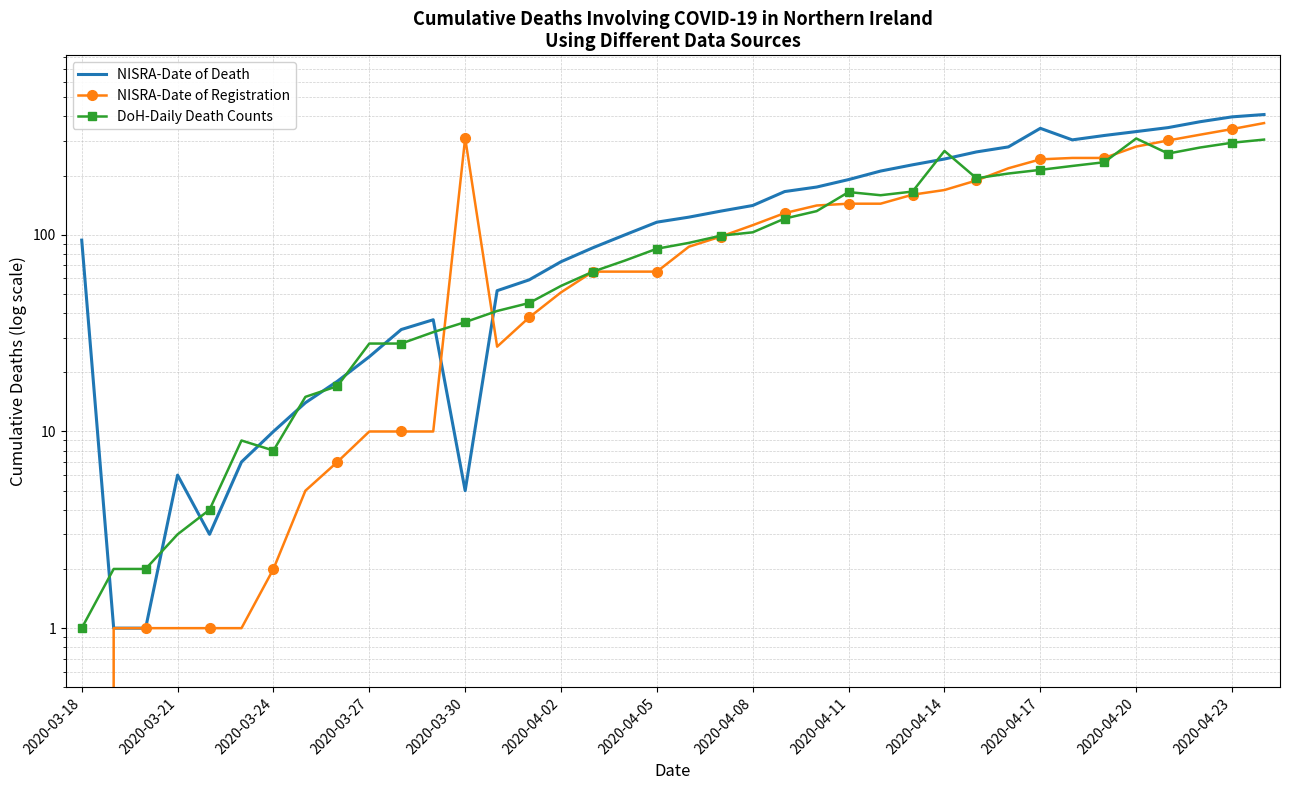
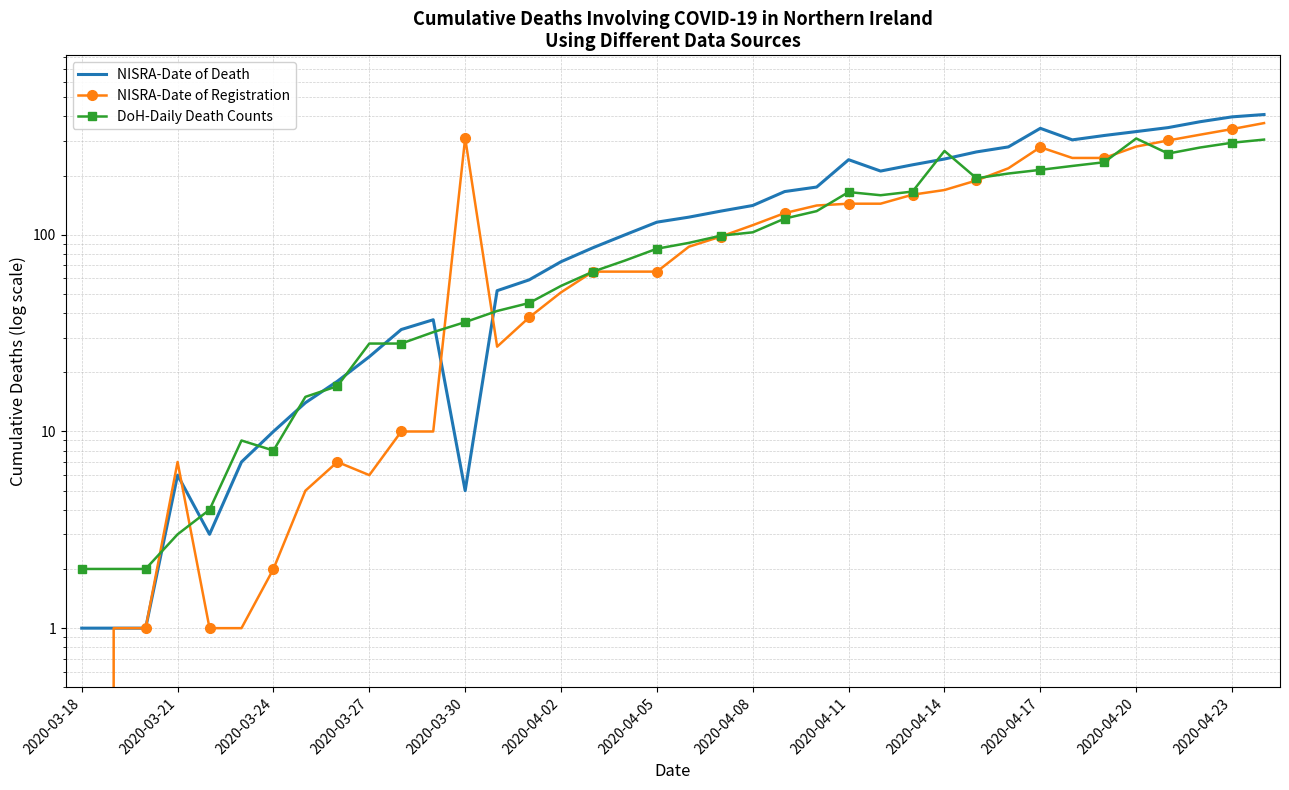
NISRA-Date of Death, 2020-03-18: 90 -> 1
DoH-Daily Death Counts, 2020-03-18: 1 -> 2
NISRA-Date of Registration, 2020-03-21: 1 -> 7
NISRA-Date of Registration, 2020-03-27: 10 -> 6
NISRA-Date of Death, 2020-04-11: 190 -> 240
NISRA-Date of Registration, 2020-04-17: 240 -> 280
